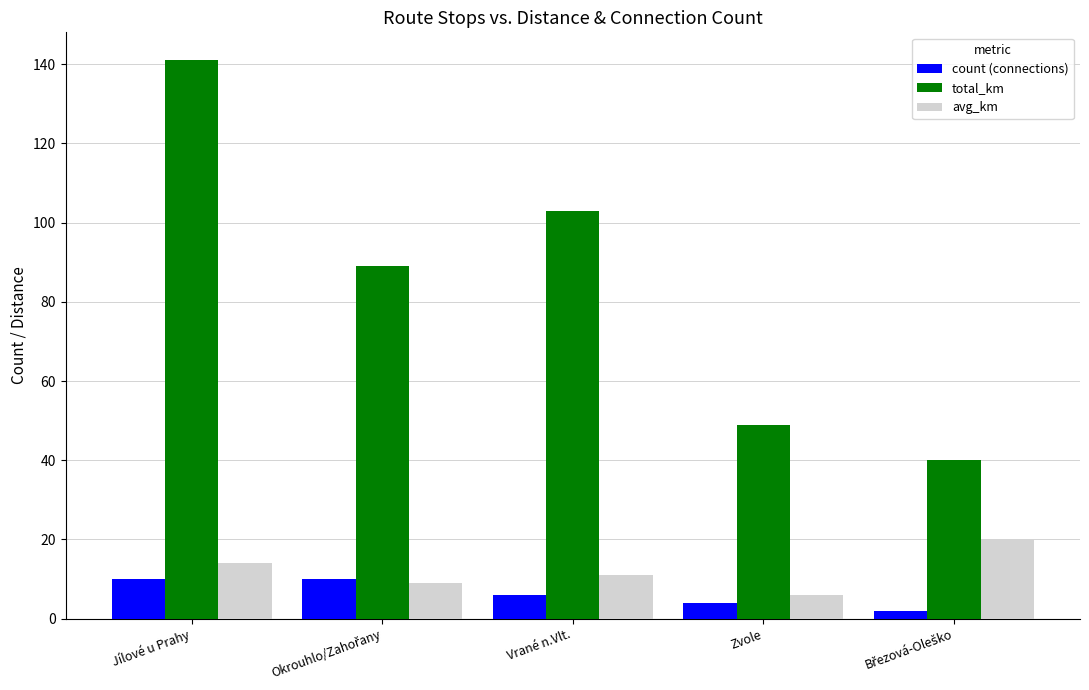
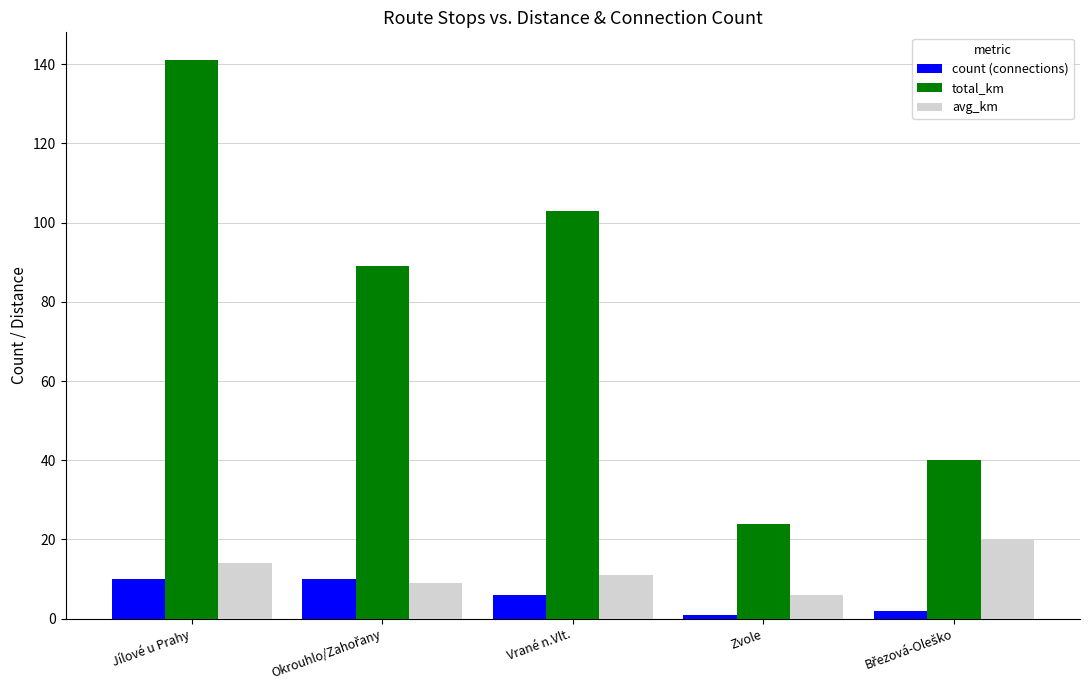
count (connections), Zvole: 4 -> 1
total_km, Zvole: 49 -> 24
